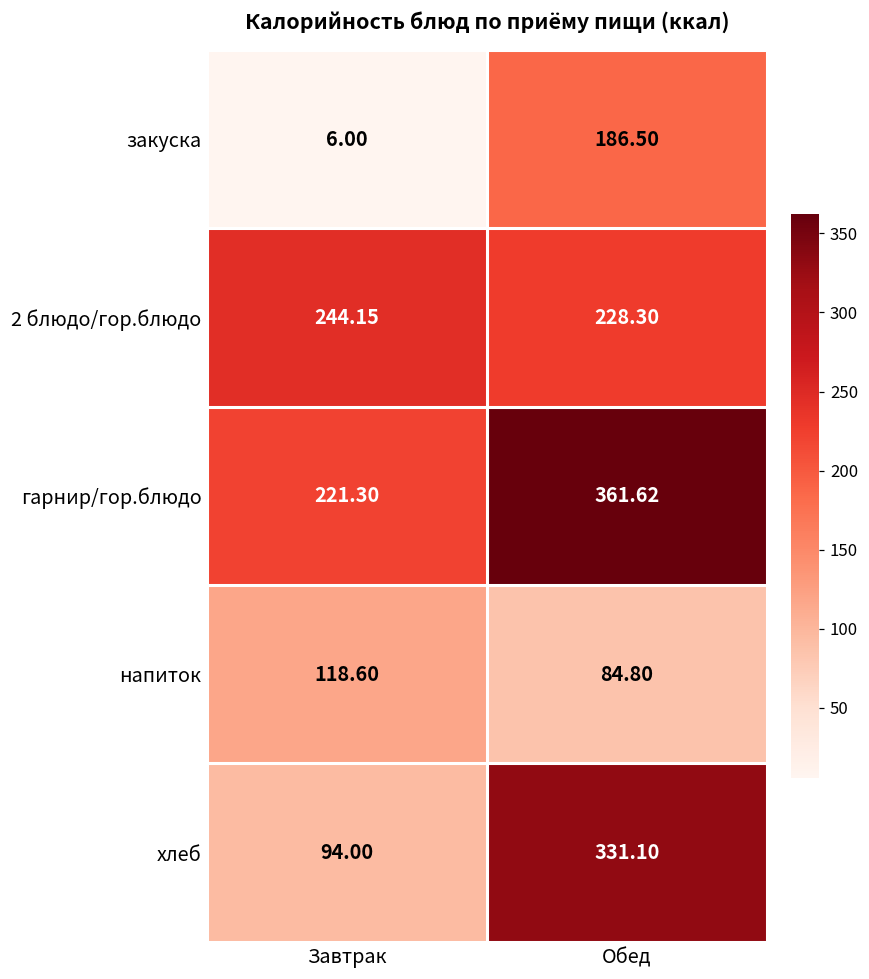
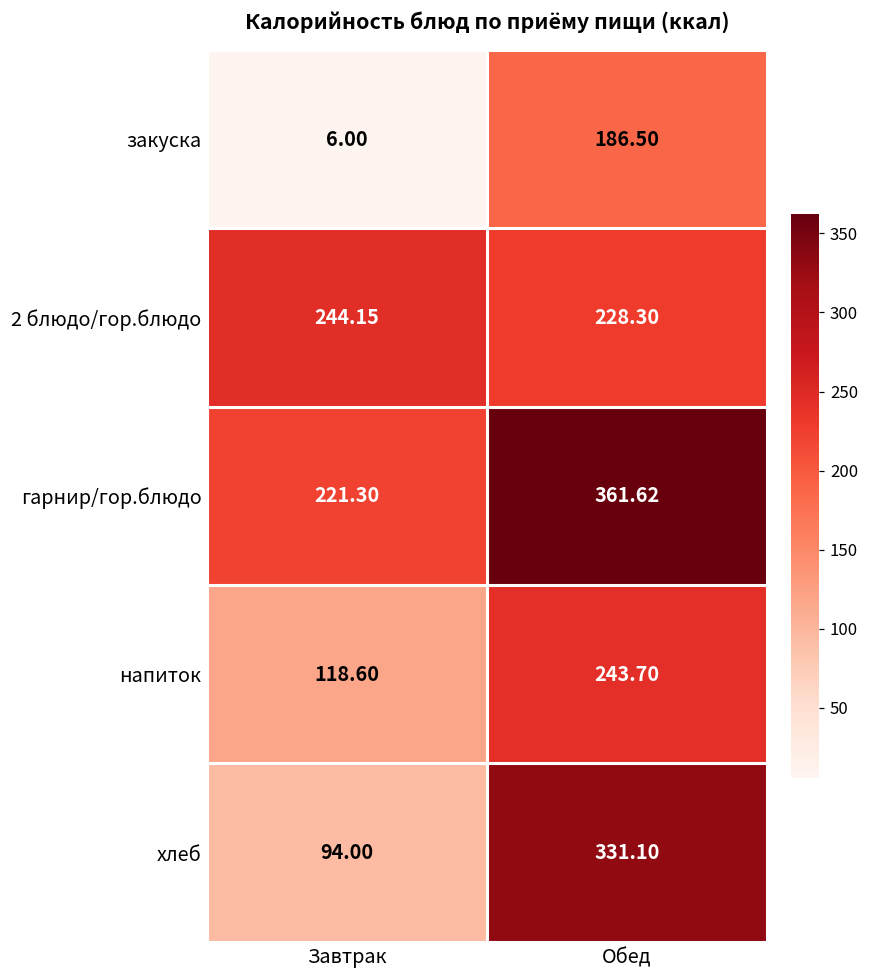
напиток, Обед: 84.80 -> 243.70
